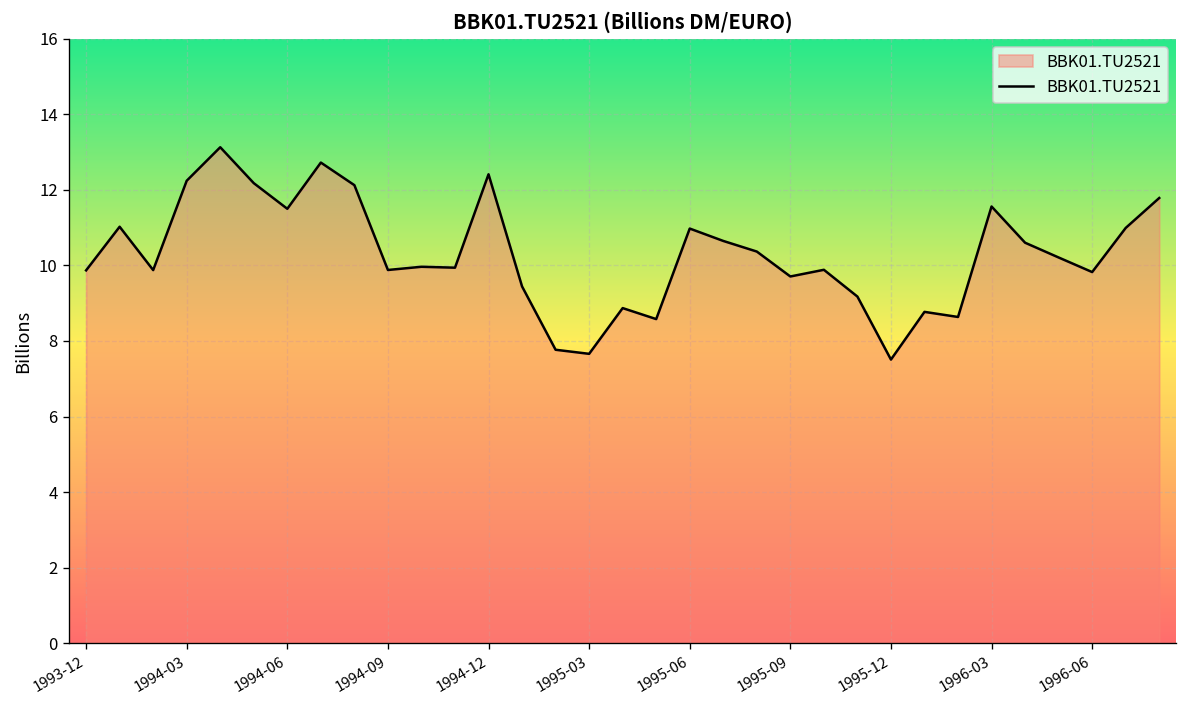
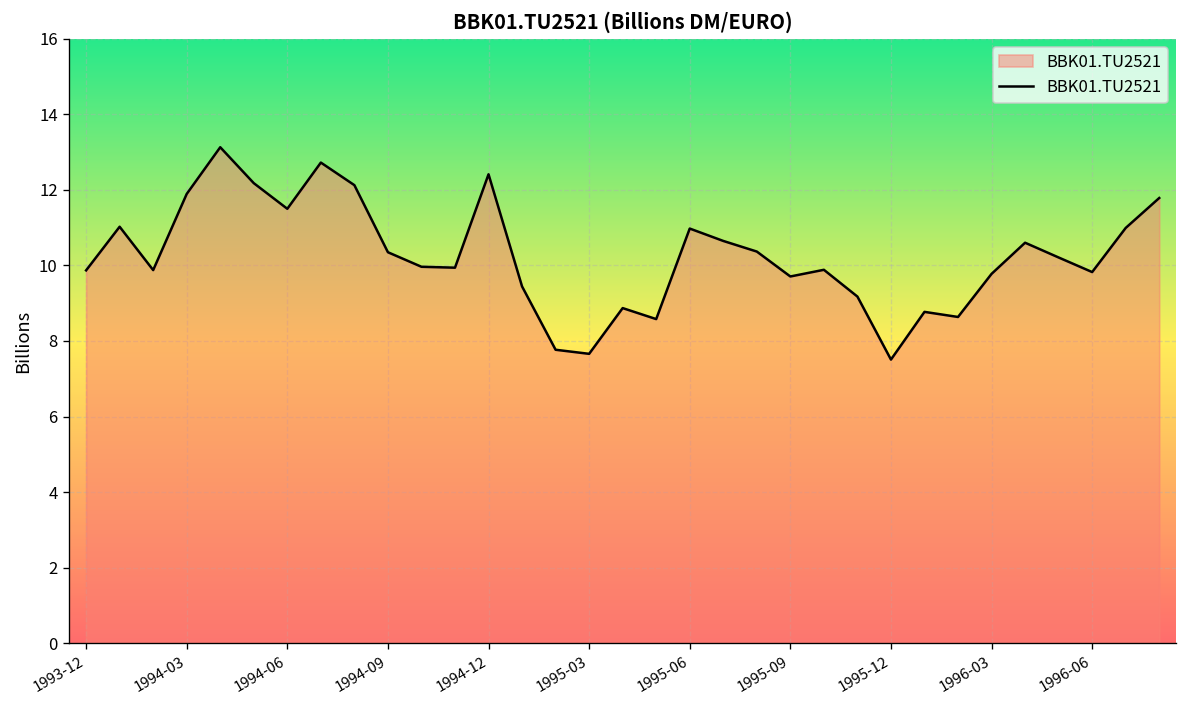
1994-03: 12.2 -> 11.9
1994-09: 9.9 -> 10.4
1996-03: 11.6 -> 9.8
